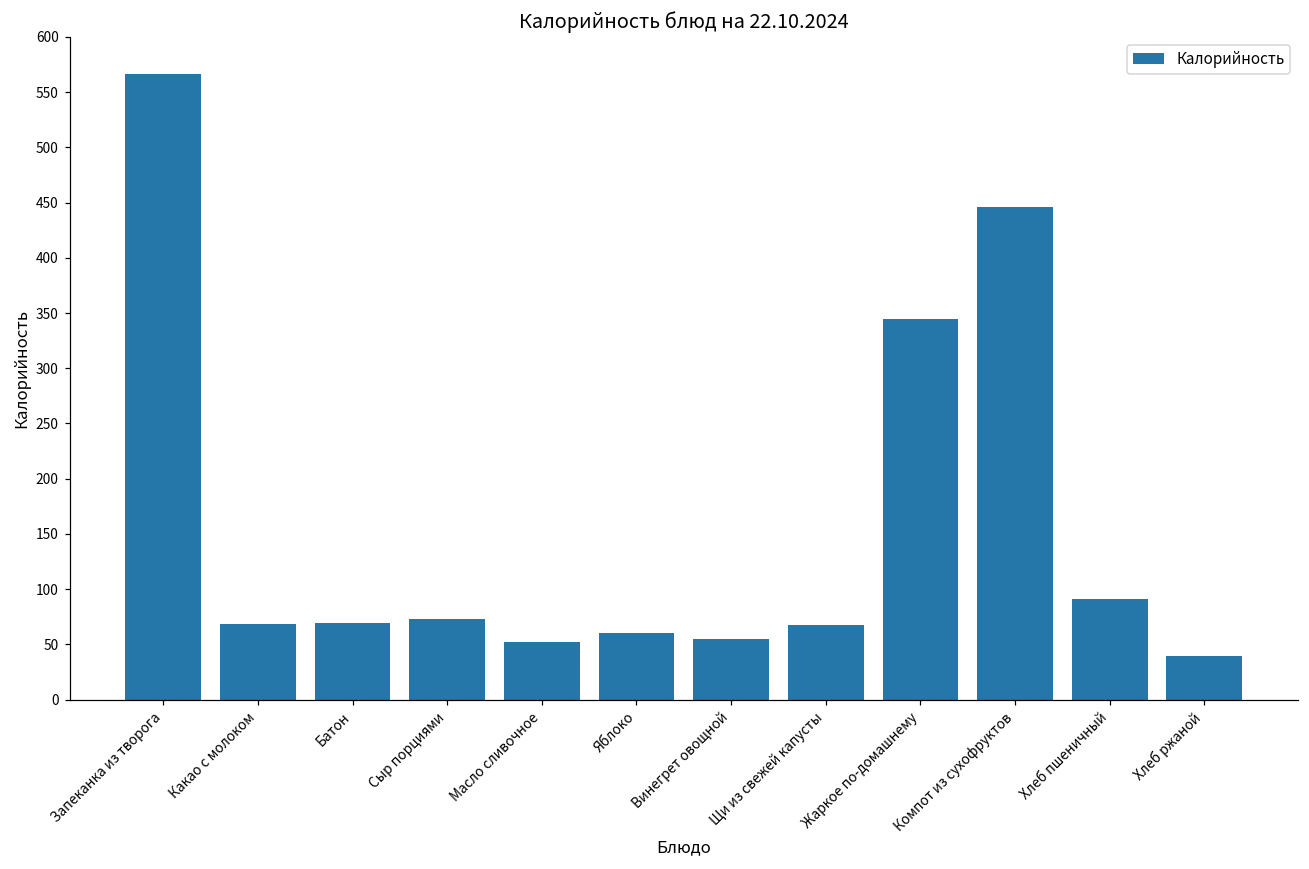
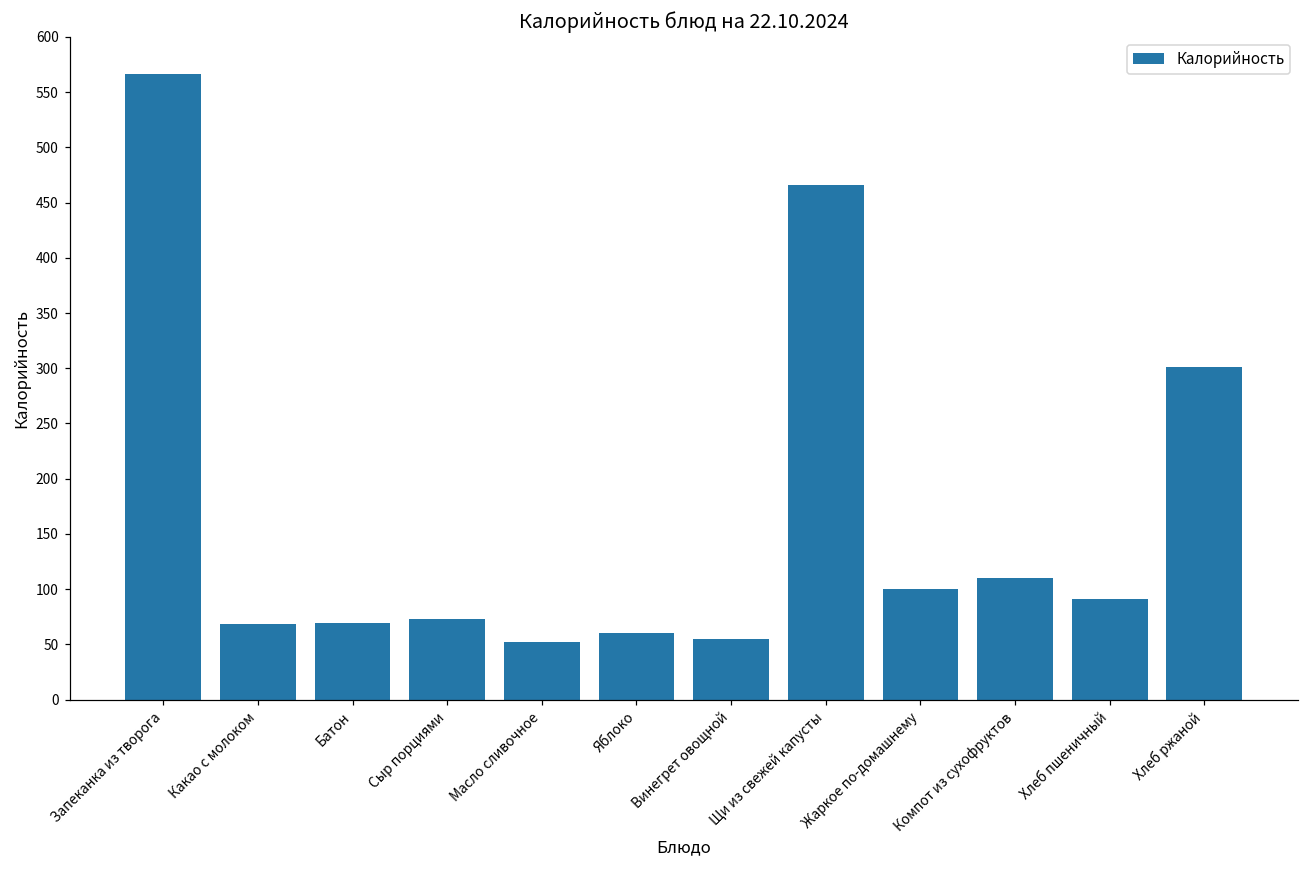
Щи из свежей капусты: 68 -> 466
Жаркое по-домашнему: 345 -> 100
Компот из сухофруктов: 446 -> 110
Хлеб ржаной: 40 -> 301
